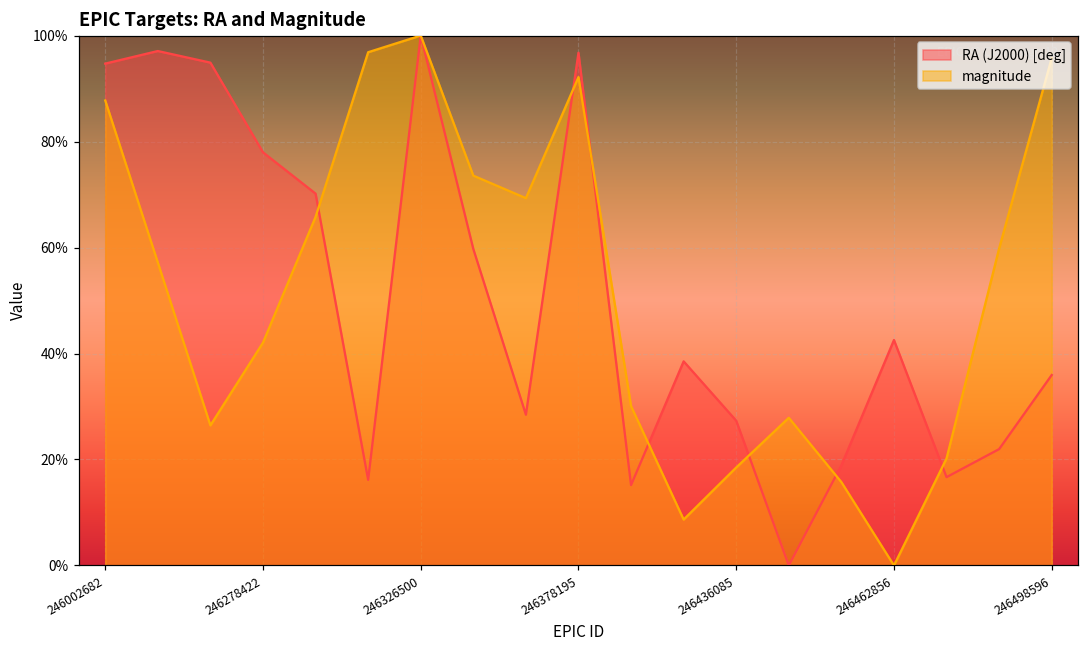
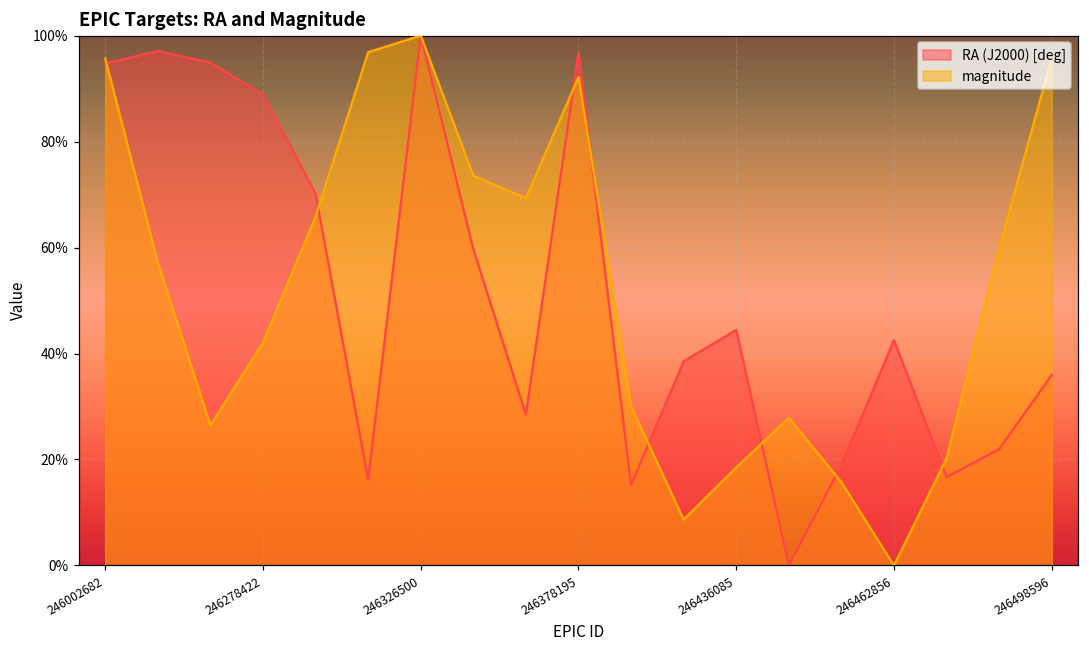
magnitude, 246002682: 88% -> 96%
RA (J2000) [deg], 246278422: 78% -> 89%
RA (J2000) [deg], 246436085: 27% -> 44%
